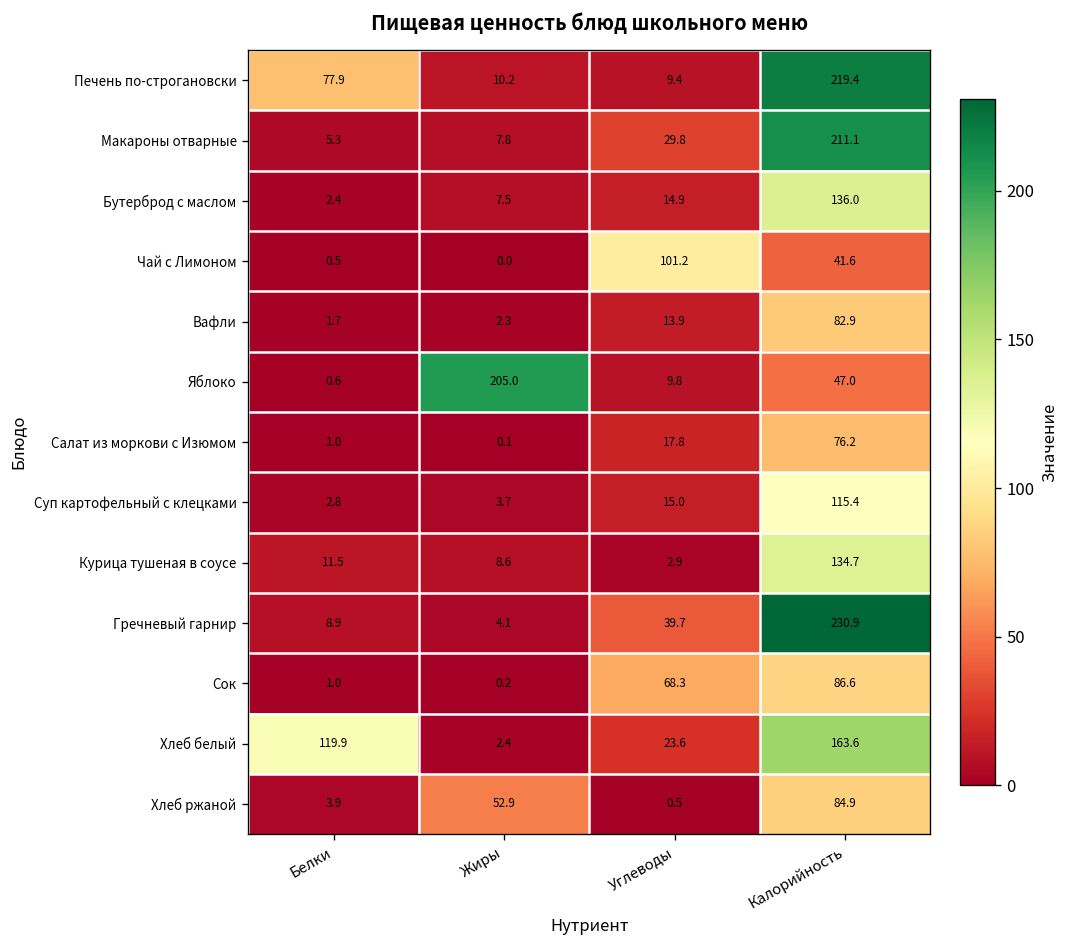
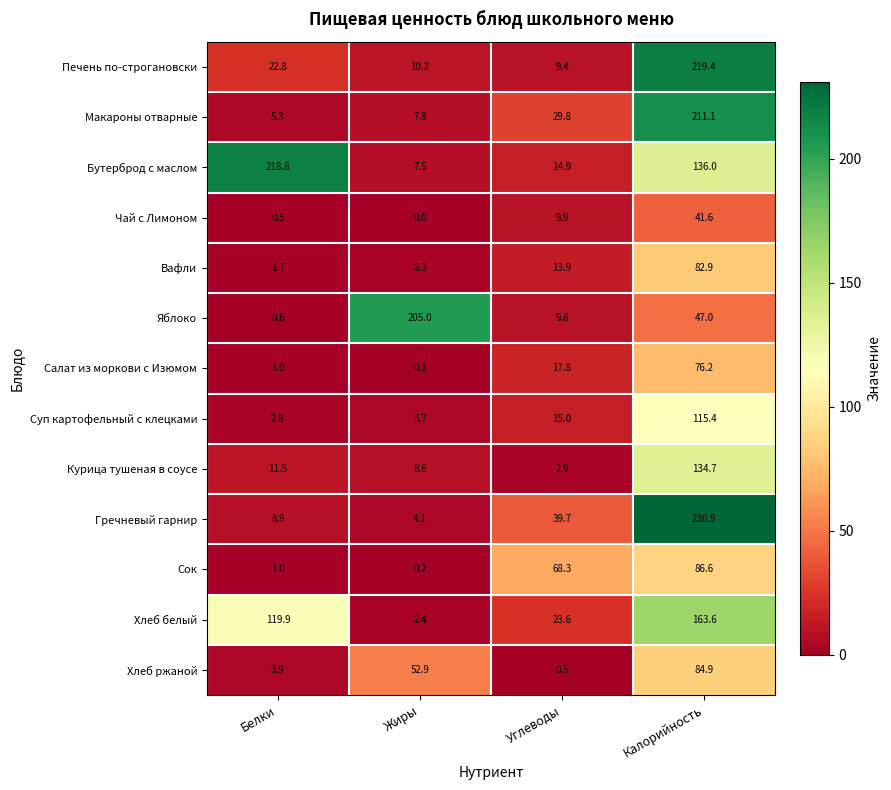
Печень по-строгановски, Белки: 77.9 -> 22.8
Бутерброд с маслом, Белки: 2.4 -> 218.8
Чай с Лимоном, Углеводы: 101.2 -> 9.9
